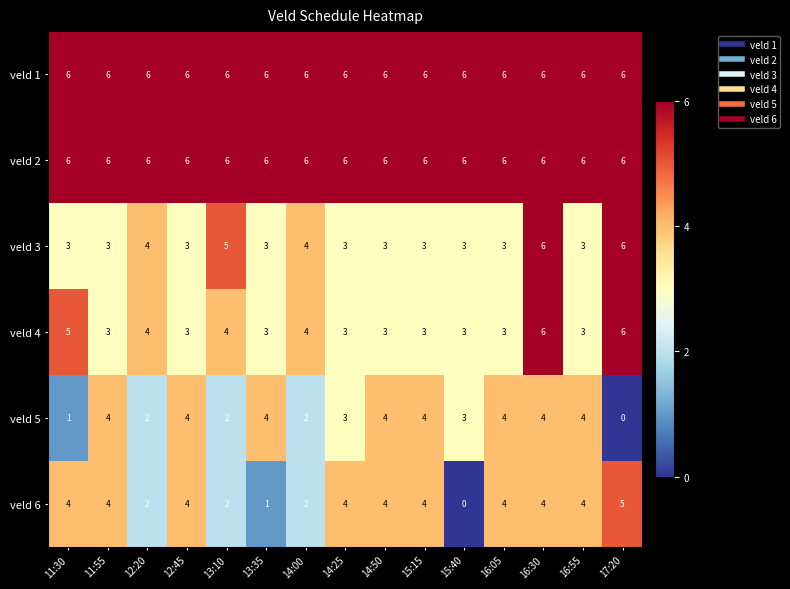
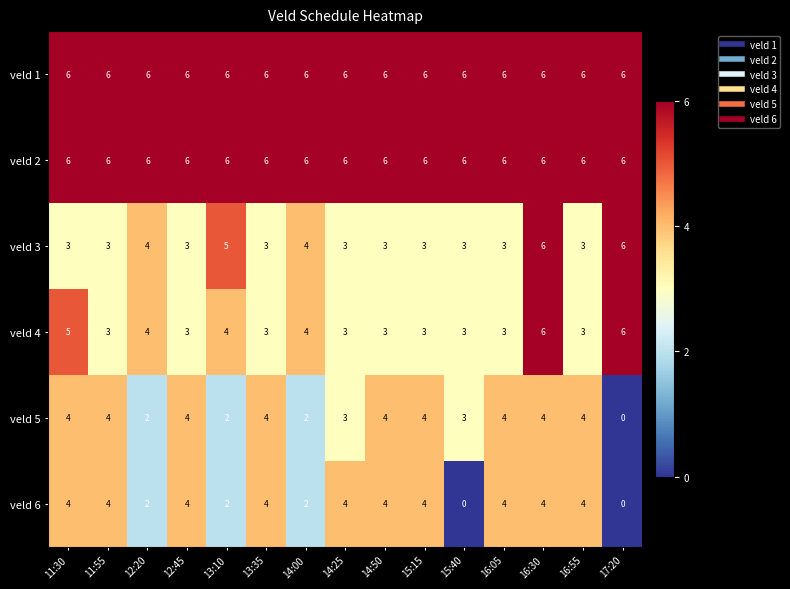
veld 5, 11:30: 1 -> 4
veld 6, 13:35: 1 -> 4
veld 6, 17:20: 5 -> 0
